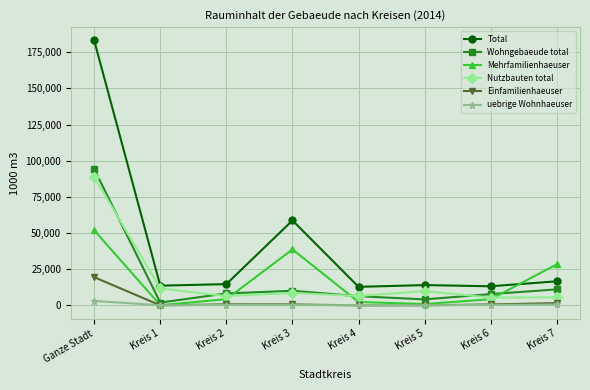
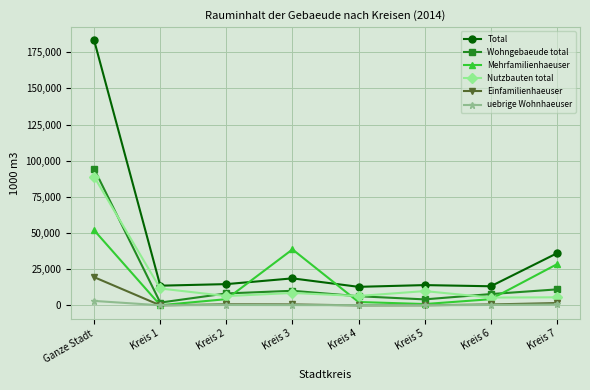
Total, Kreis 3: 59,000 -> 19,000
Total, Kreis 7: 17,000 -> 36,000
